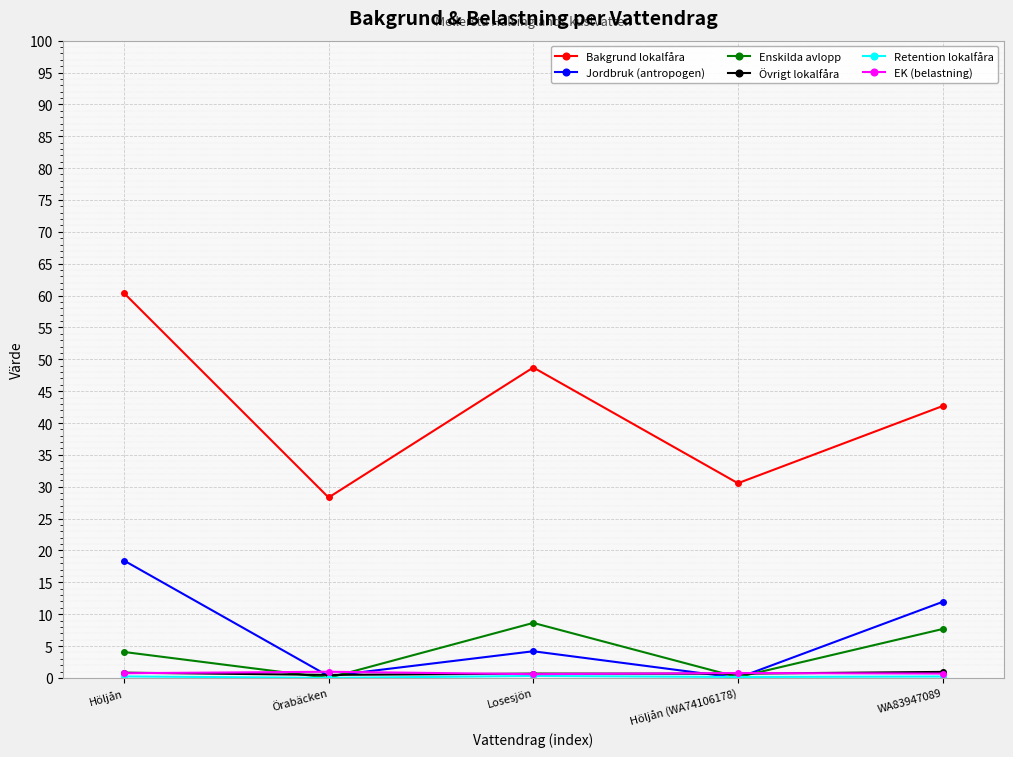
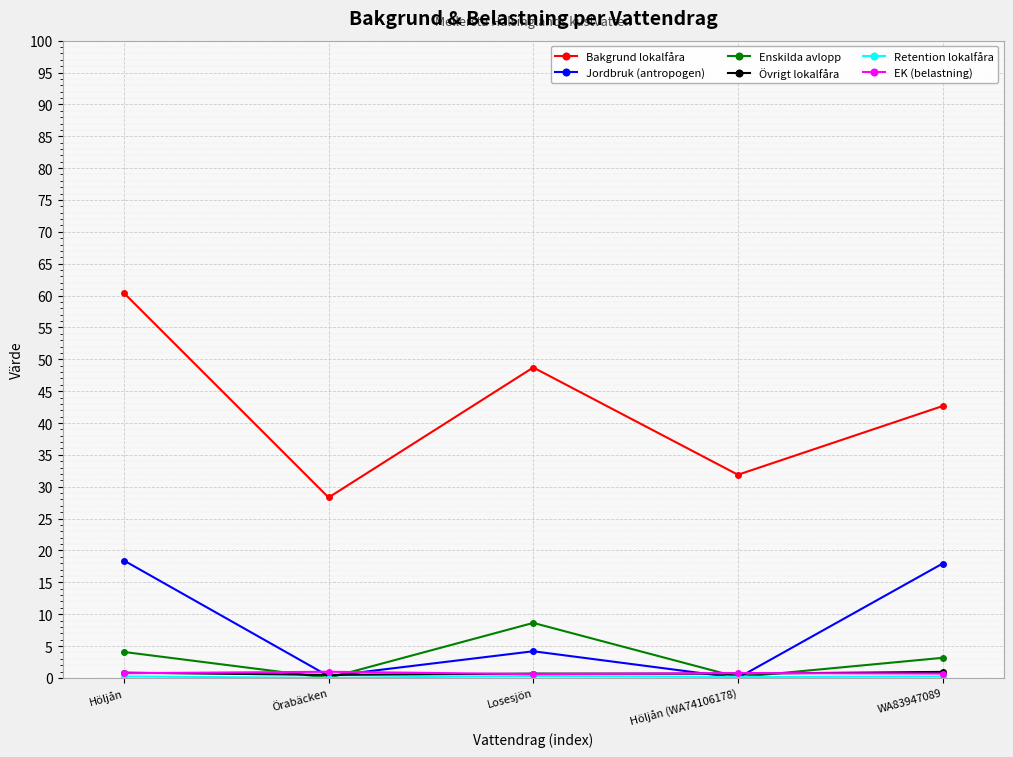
Bakgrund lokalfåra, Höljån (WA74106178): 31 -> 32
Jordbruk (antropogen), WA83947089: 12 -> 18
Enskilda avlopp, WA83947089: 8 -> 3
